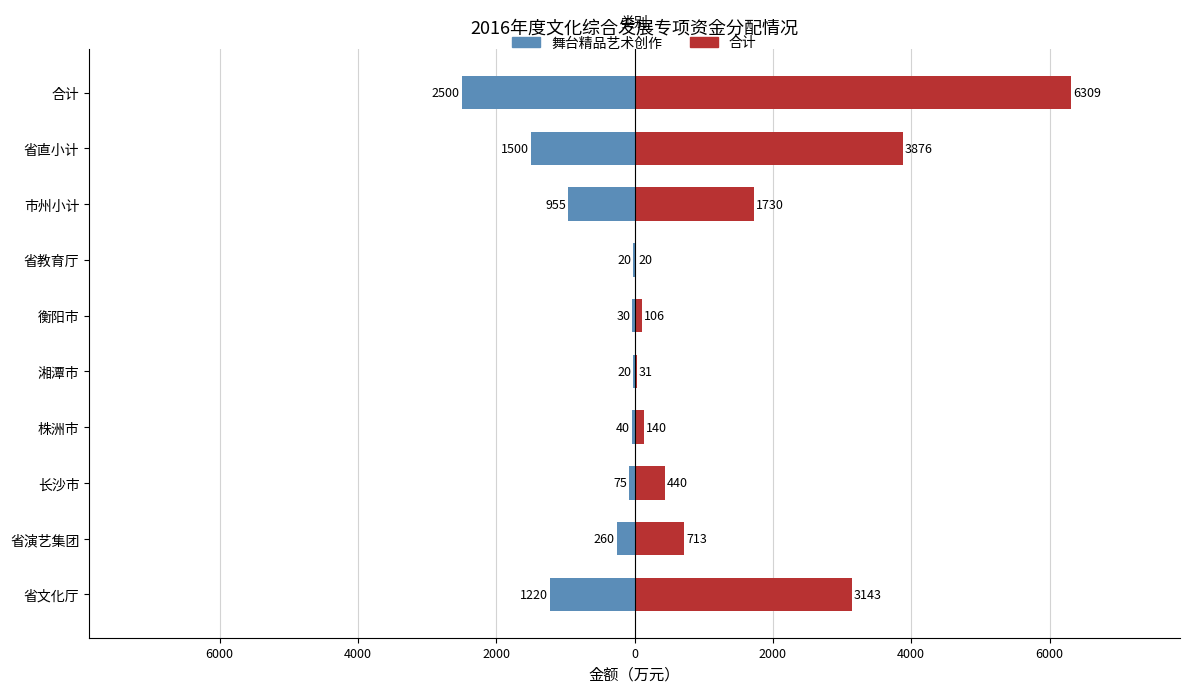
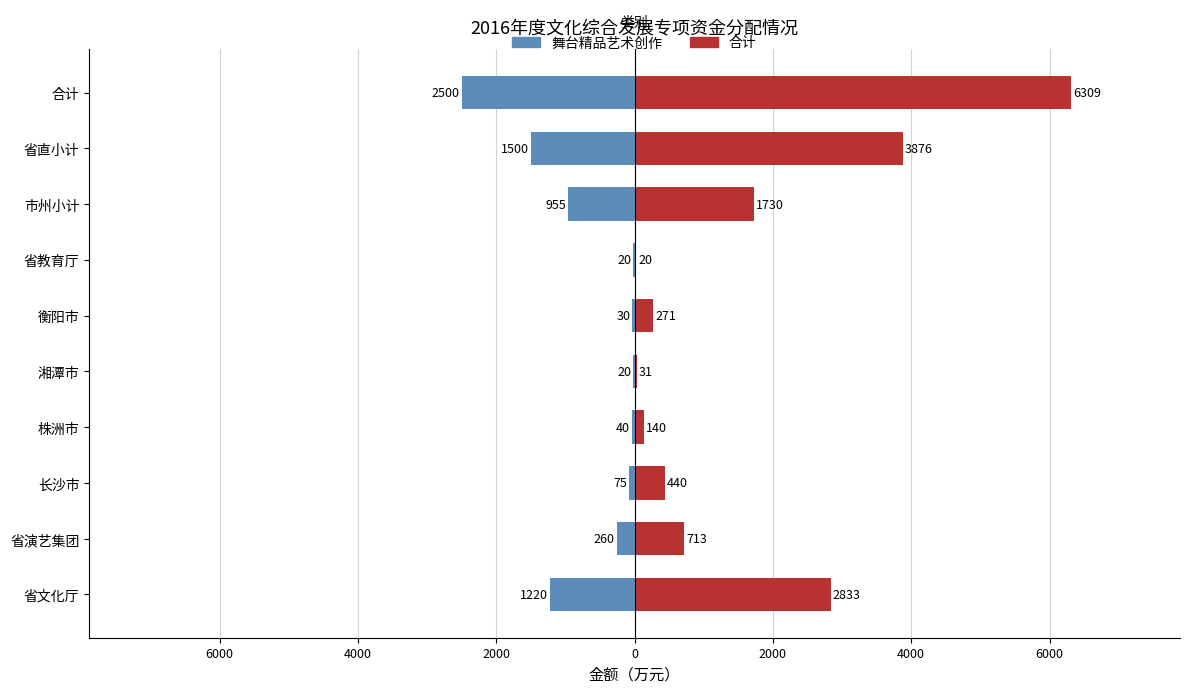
合计, 衡阳市: 106 -> 271
合计, 省文化厅: 3143 -> 2833
